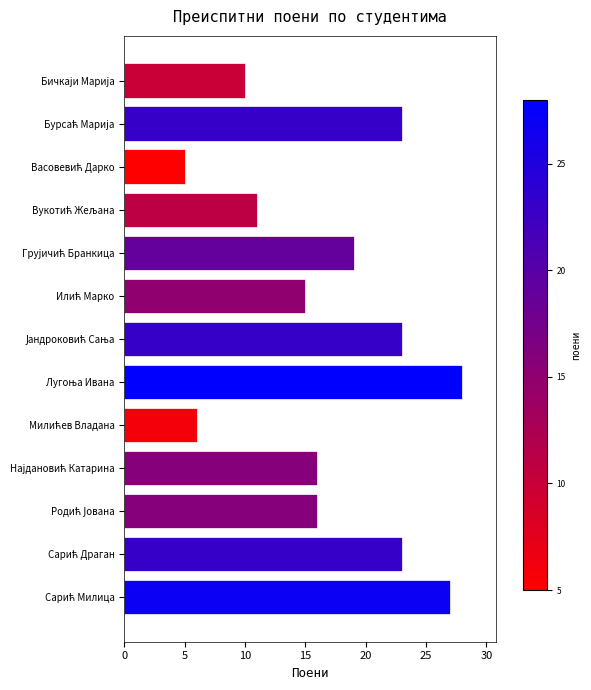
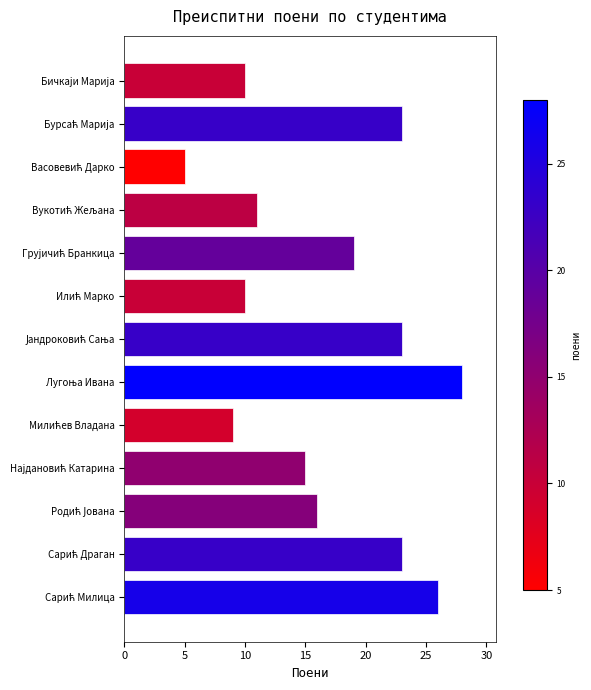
Илић Марко: 15 -> 10
Милићев Владана: 6 -> 9
Најдановић Катарина: 16 -> 15
Сарић Милица: 27 -> 26
